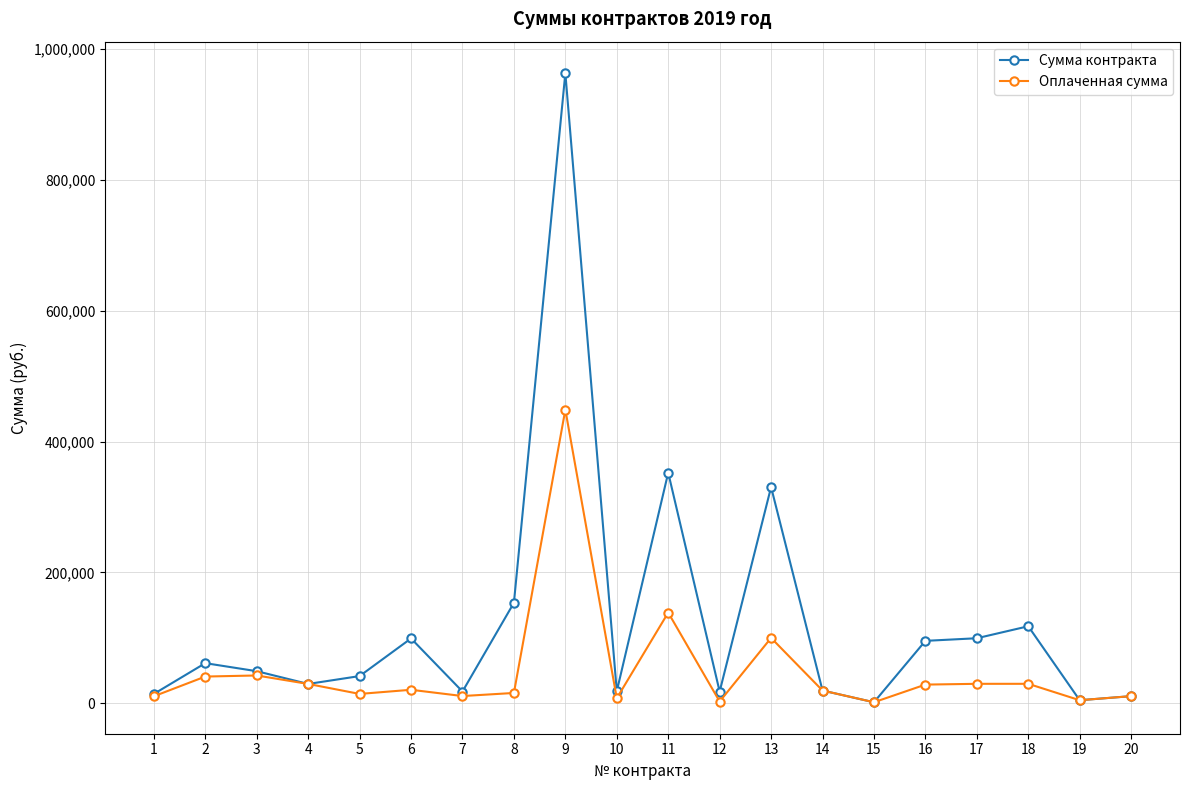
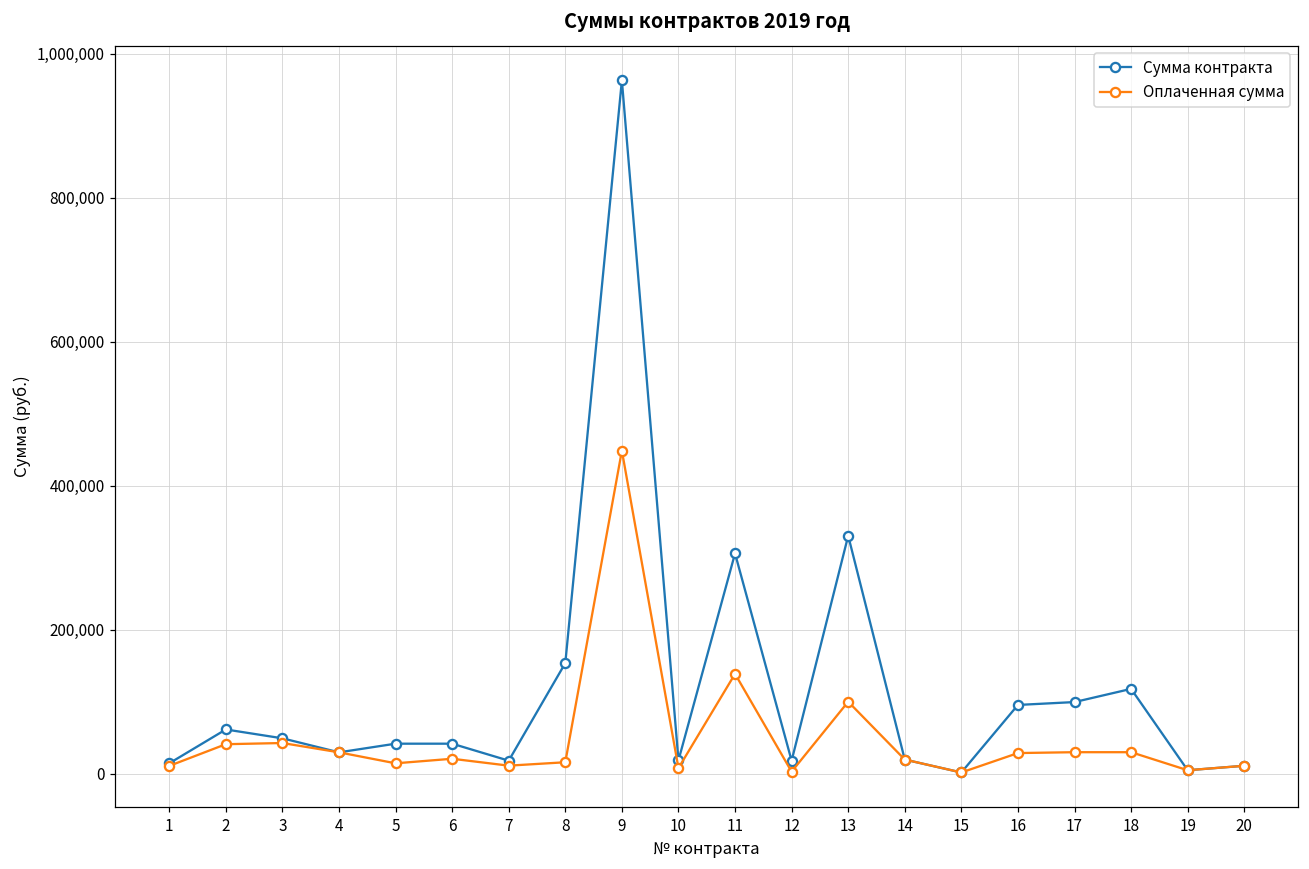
Сумма контракта, 6: 100,000 -> 40,000
Сумма контракта, 11: 350,000 -> 310,000
